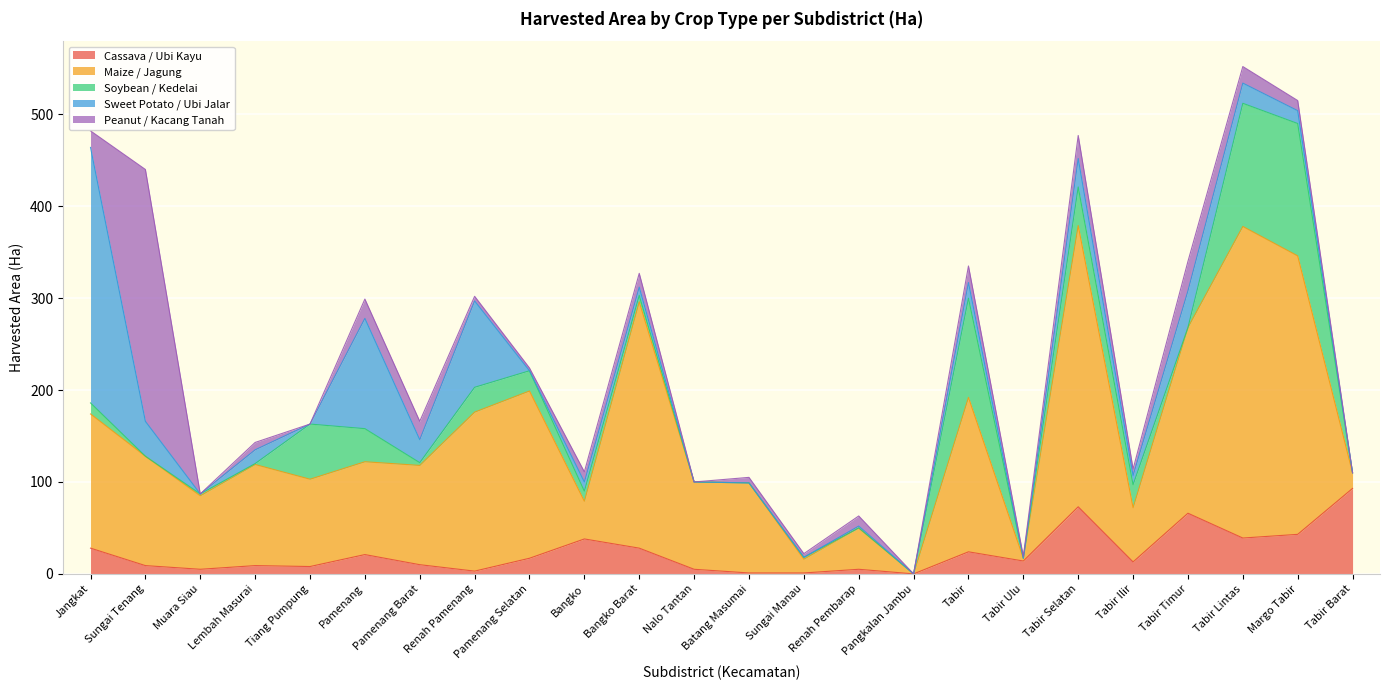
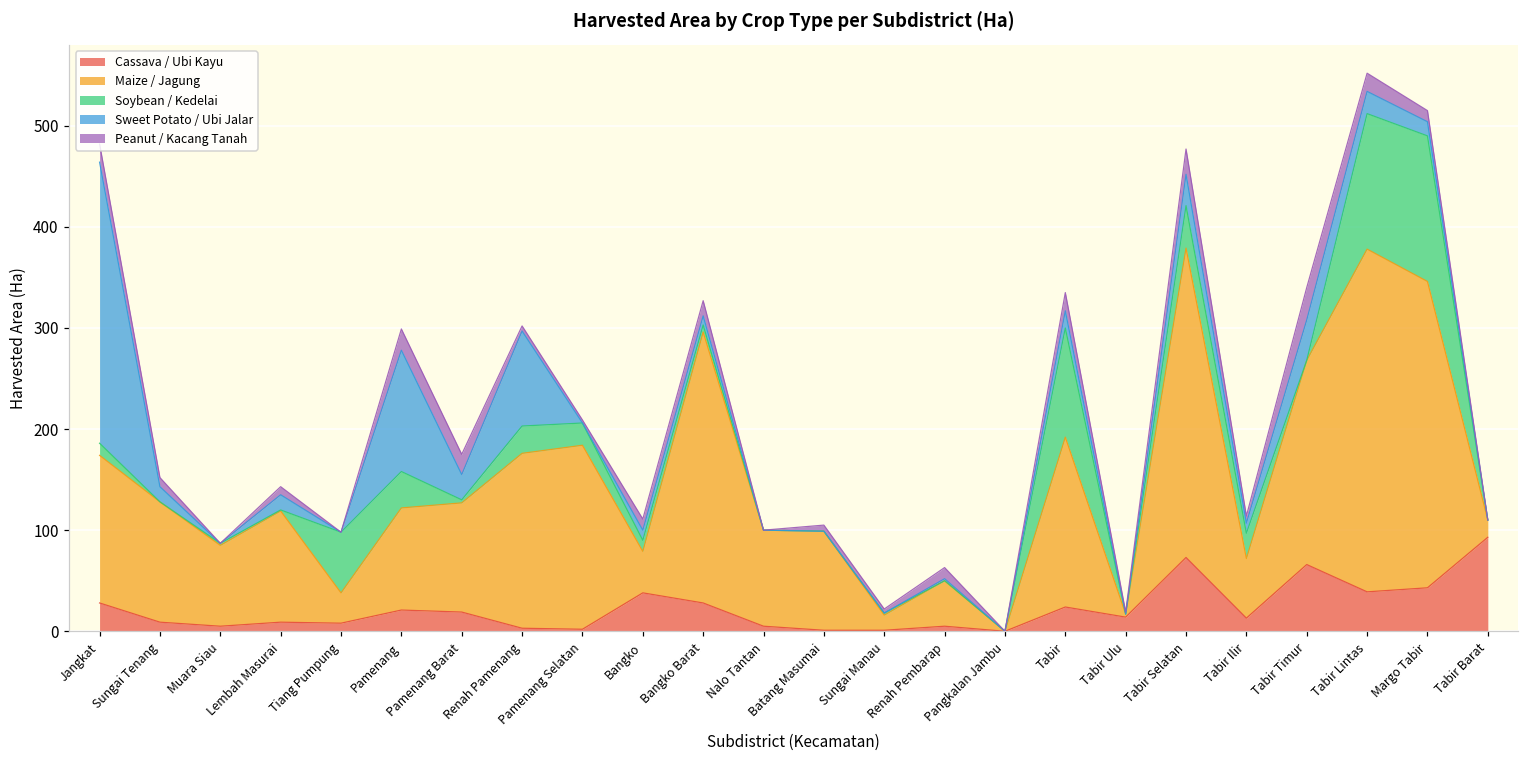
Sweet Potato / Ubi Jalar, Sungai Tenang: 40 -> 20
Peanut / Kacang Tanah, Sungai Tenang: 270 -> 10
Maize / Jagung, Tiang Pumpung: 100 -> 30
Cassava / Ubi Kayu, Pamenang Barat: 10 -> 20
Cassava / Ubi Kayu, Pamenang Selatan: 20 -> 0
